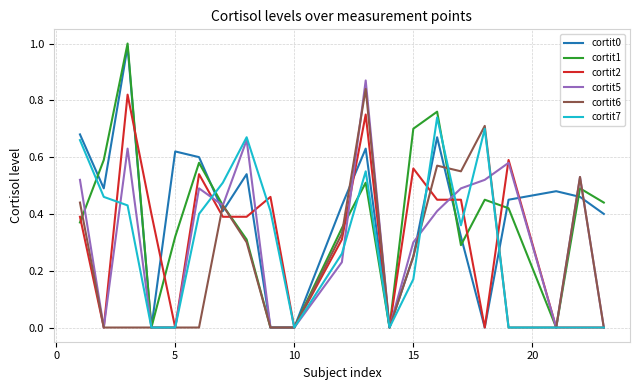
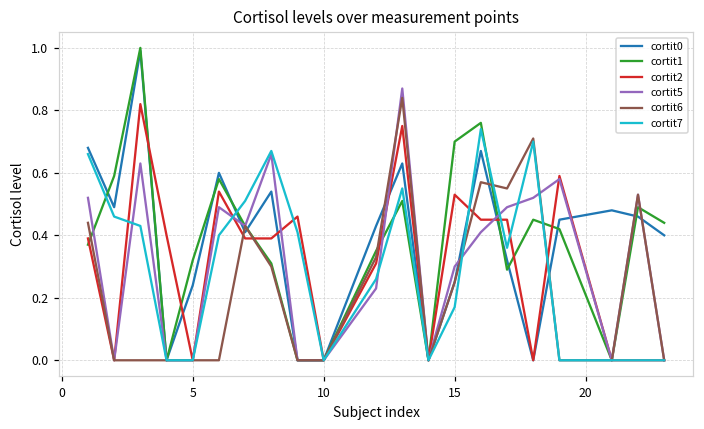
cortit0, 5: 0.62 -> 0.24
cortit2, 15: 0.56 -> 0.53
